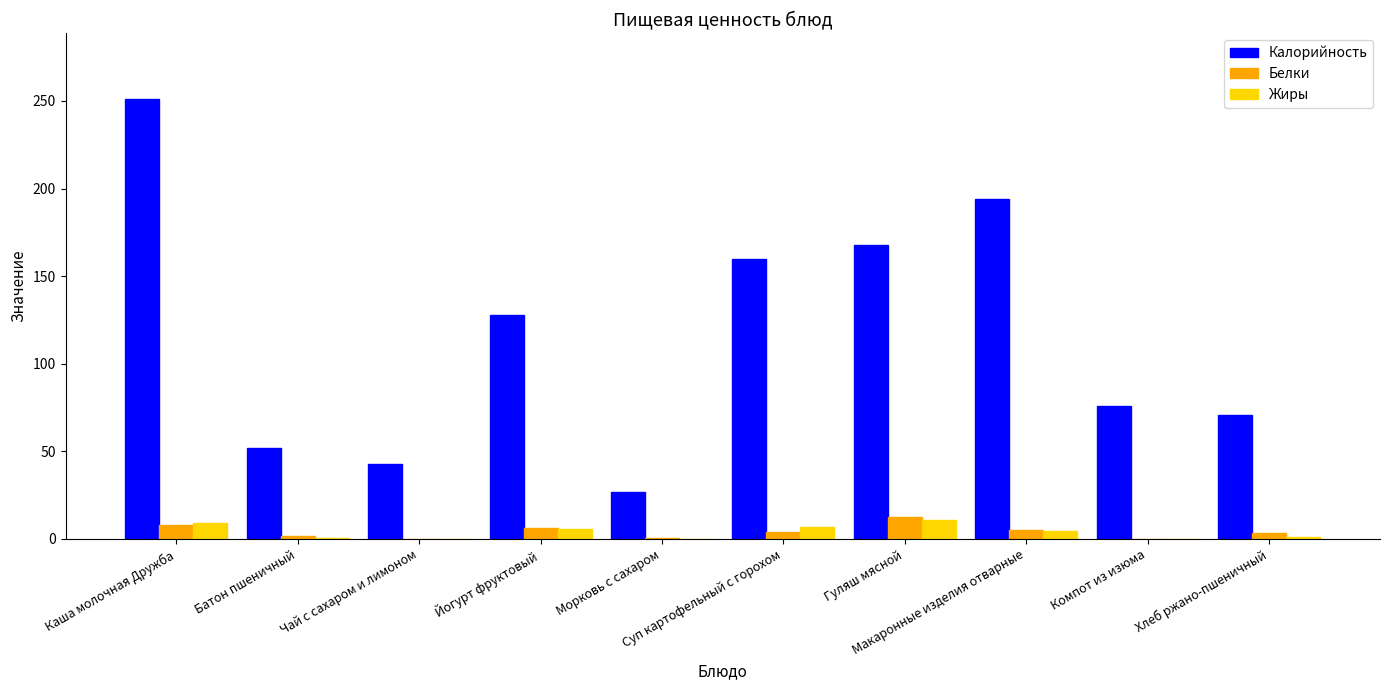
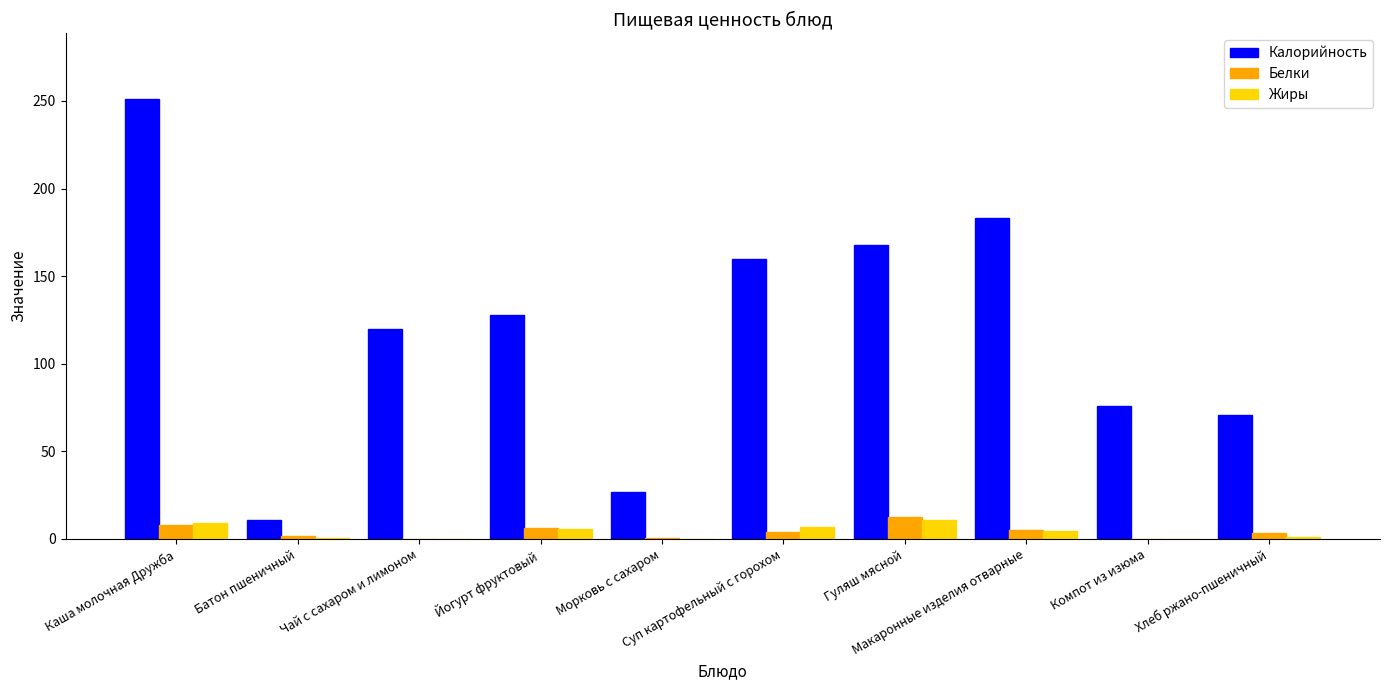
Калорийность, Батон пшеничный: 52 -> 11
Калорийность, Чай с сахаром и лимоном: 43 -> 120
Калорийность, Макаронные изделия отварные: 194 -> 183
